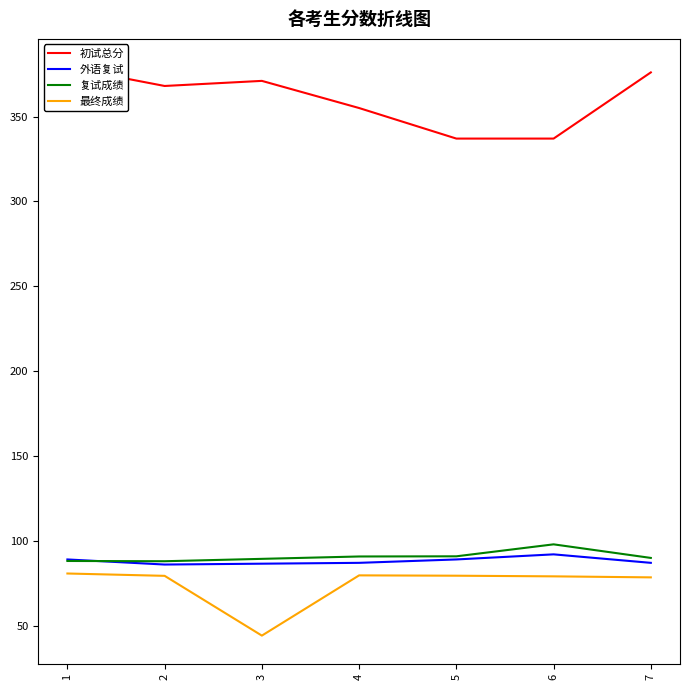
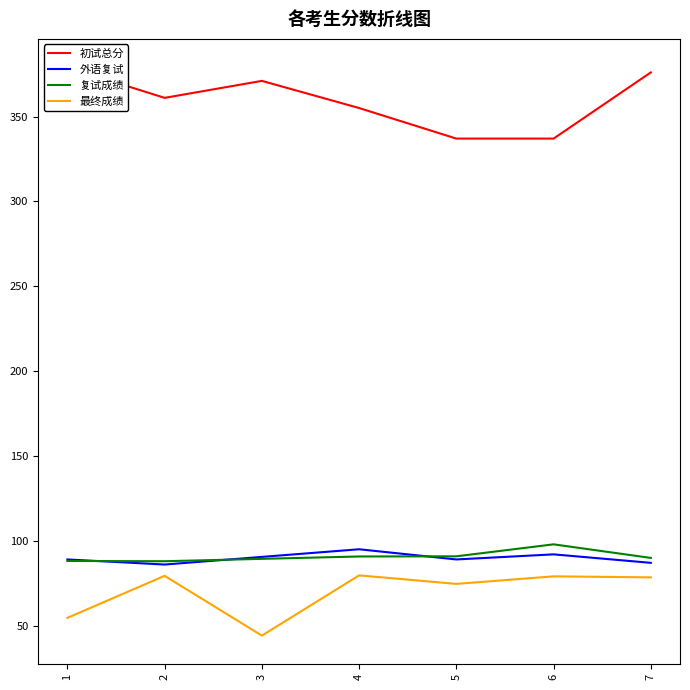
最终成绩, 1: 81 -> 55
初试总分, 2: 368 -> 361
外语复试, 4: 87 -> 95
最终成绩, 5: 79 -> 75
